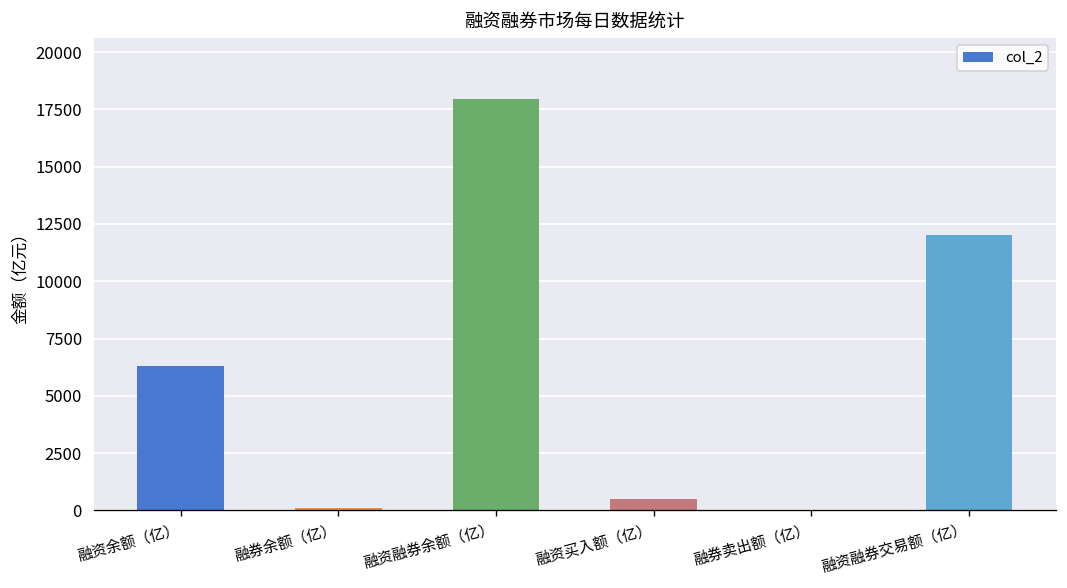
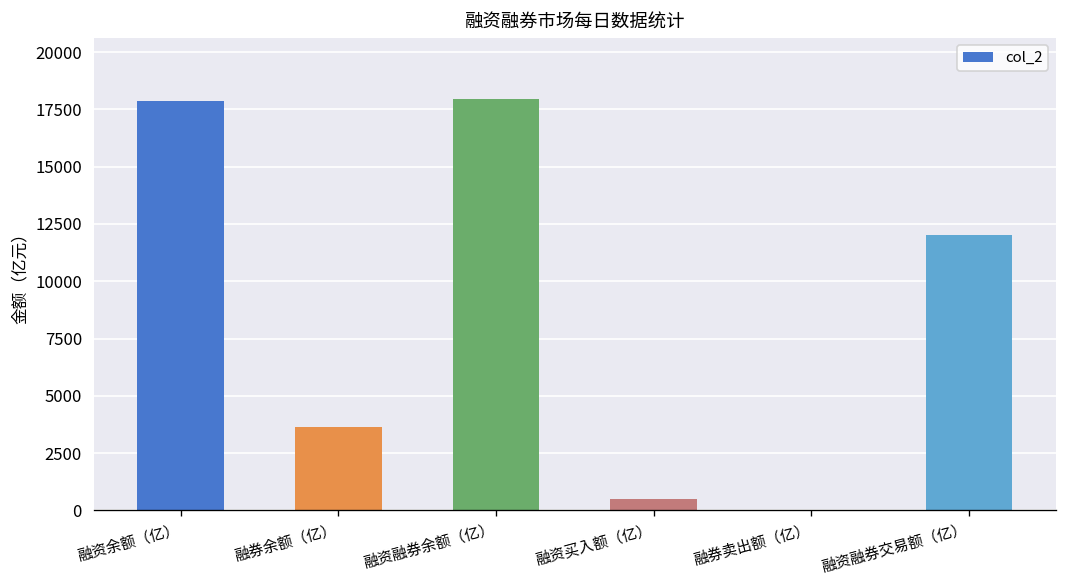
融资余额（亿）: 6300 -> 17800
融券余额（亿）: 100 -> 3600
